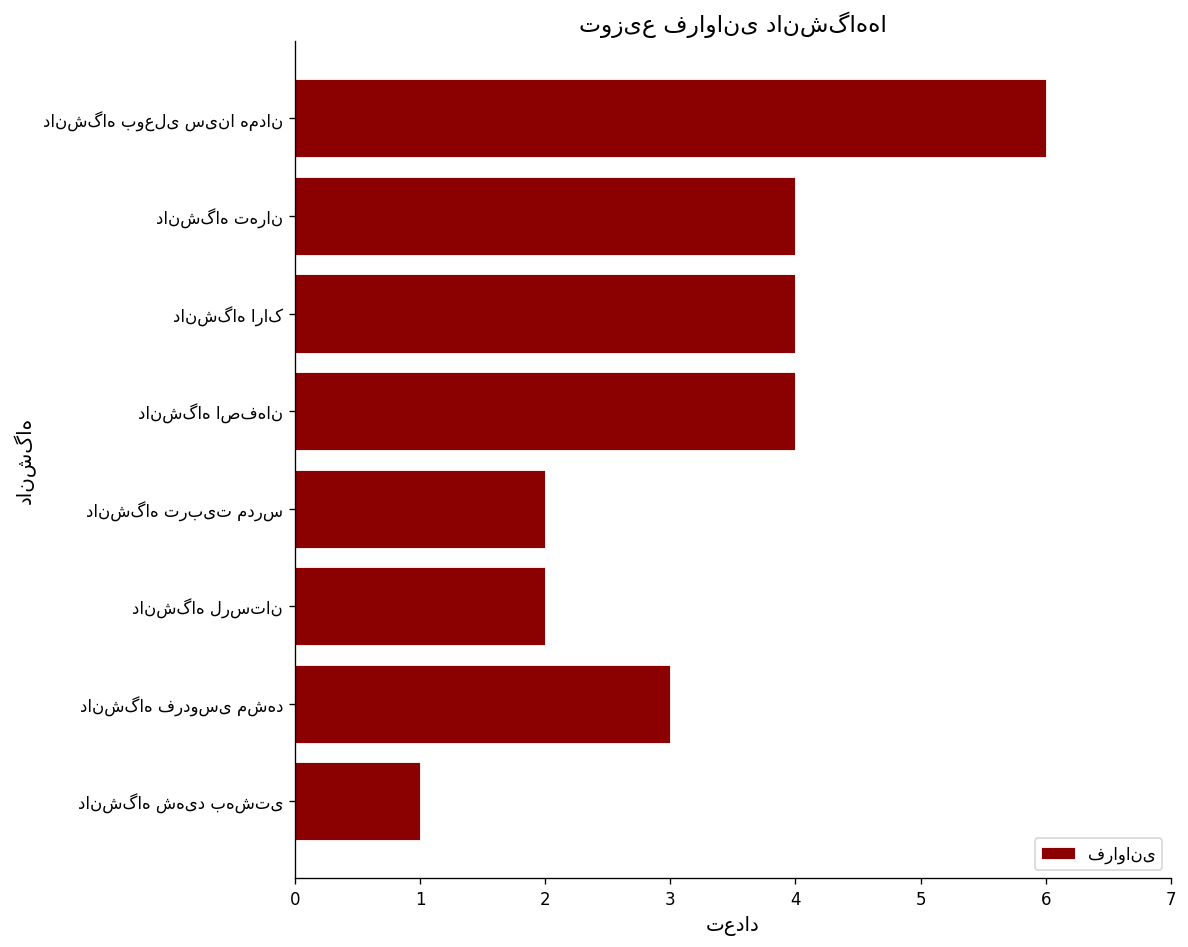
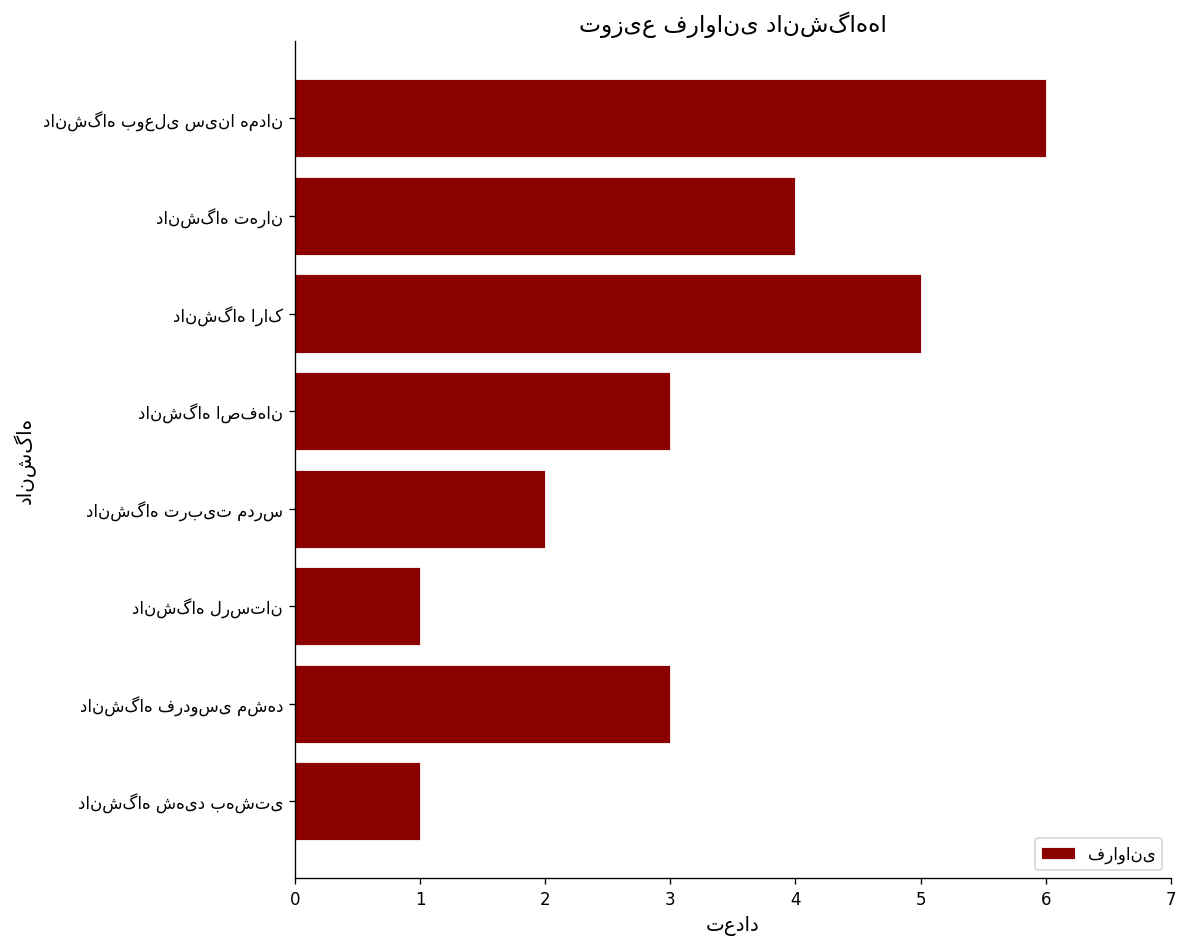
دانشگاه اراک: 4 -> 5
دانشگاه اصفهان: 4 -> 3
دانشگاه لرستان: 2 -> 1
